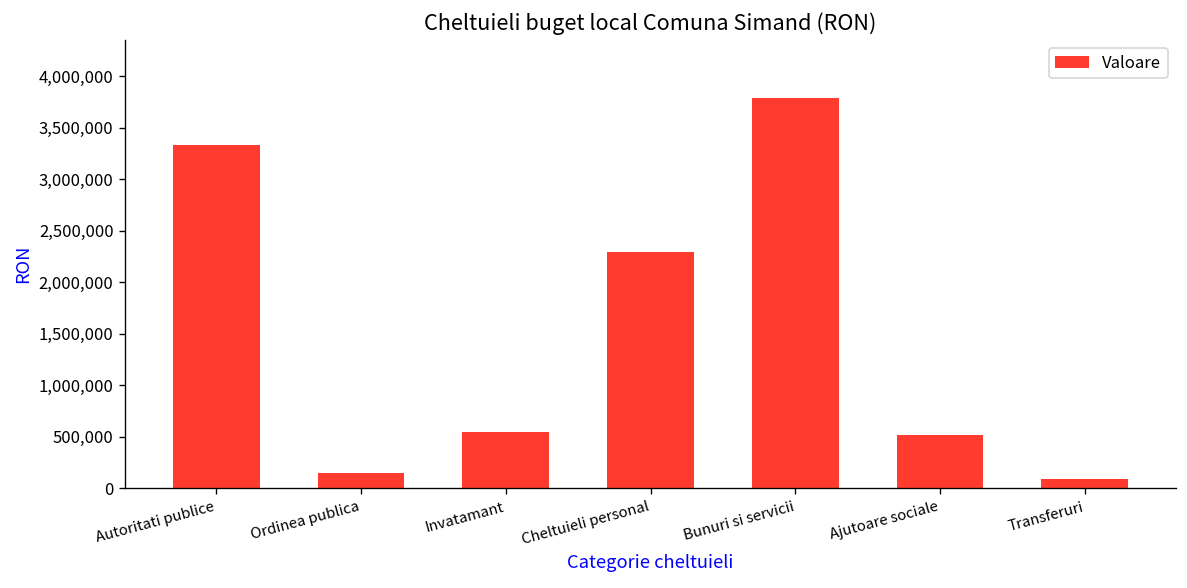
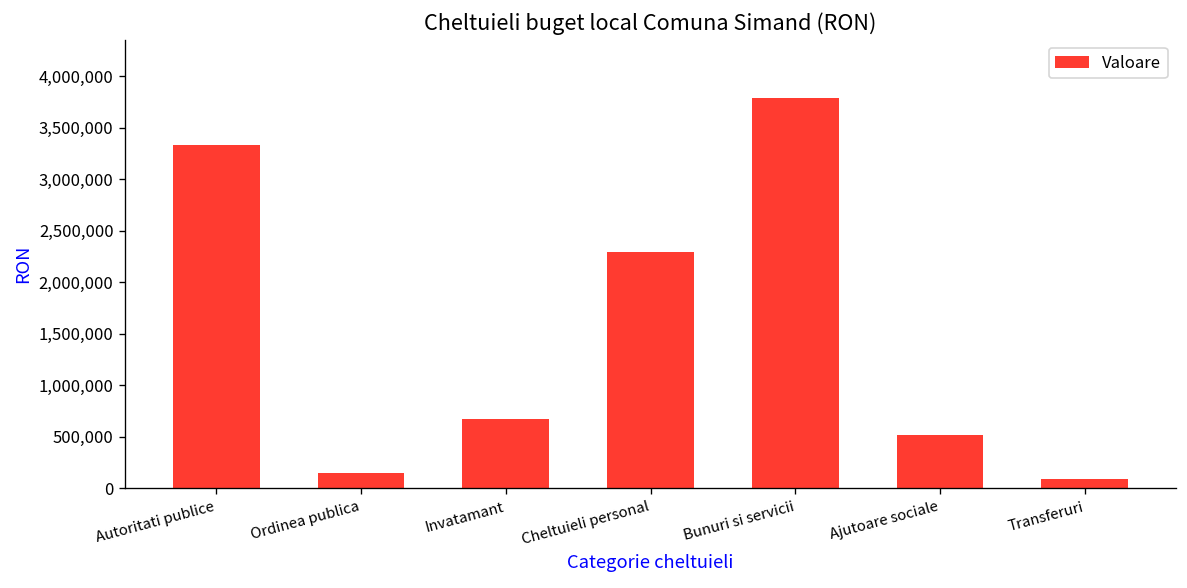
Invatamant: 500,000 -> 700,000
